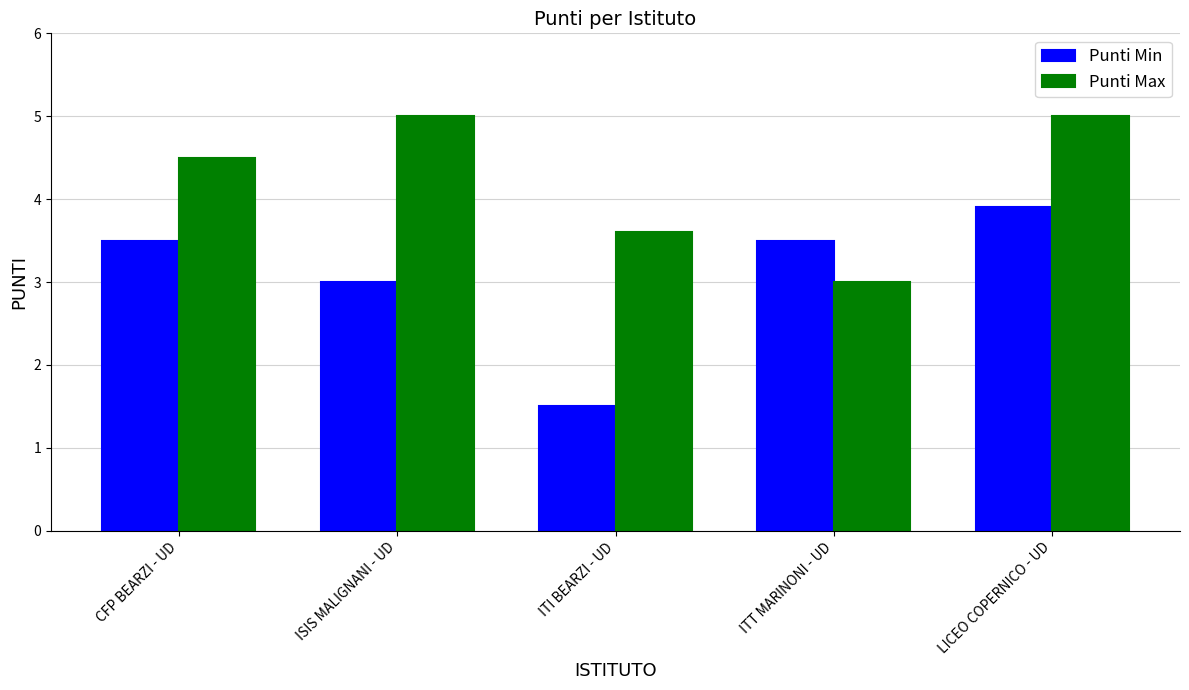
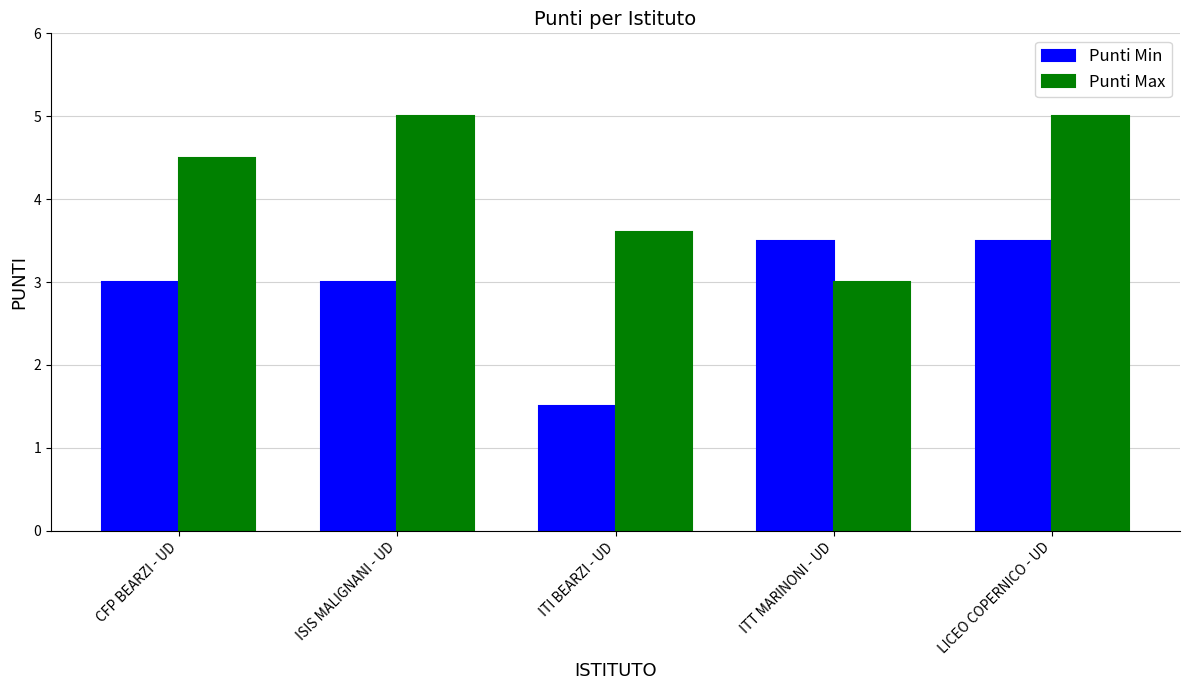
Punti Min, CFP BEARZI - UD: 3.5 -> 3.0
Punti Min, LICEO COPERNICO - UD: 3.9 -> 3.5
